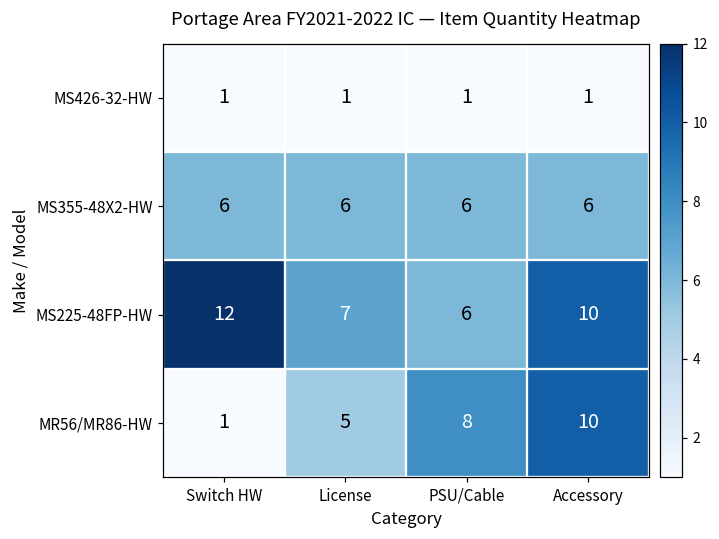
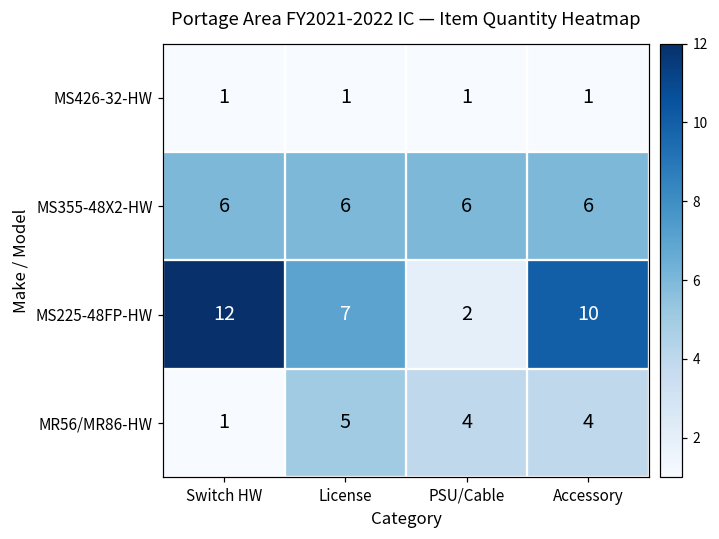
MS225-48FP-HW, PSU/Cable: 6 -> 2
MR56/MR86-HW, PSU/Cable: 8 -> 4
MR56/MR86-HW, Accessory: 10 -> 4
